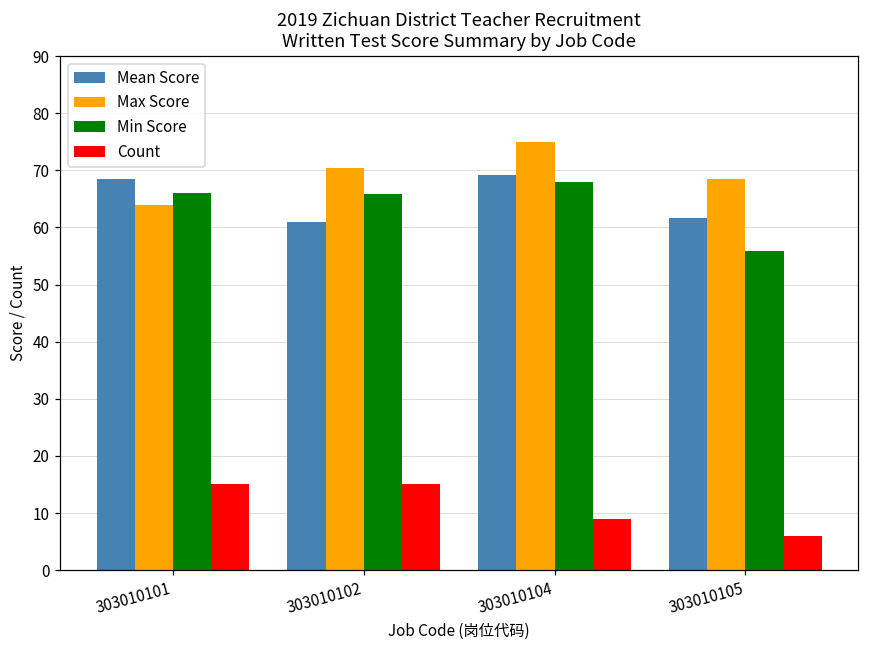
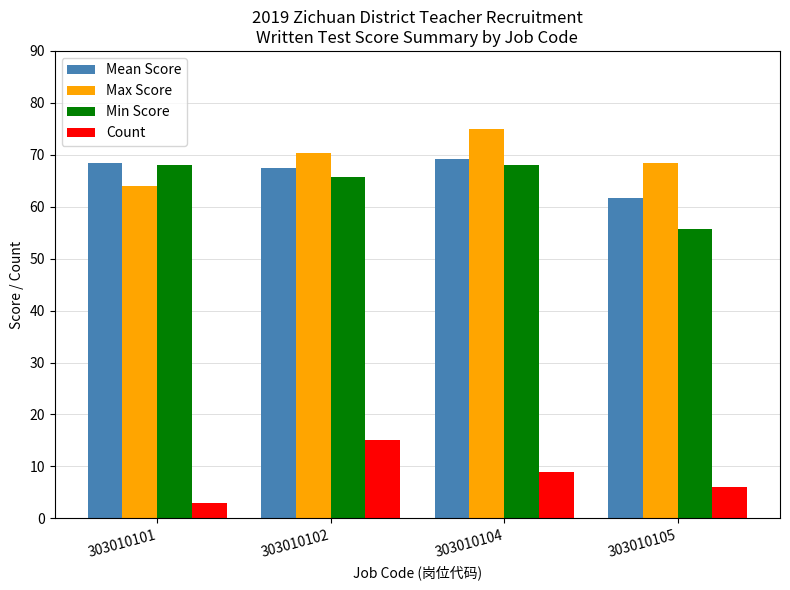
Min Score, 303010101: 66 -> 68
Count, 303010101: 15 -> 3
Mean Score, 303010102: 61 -> 67
